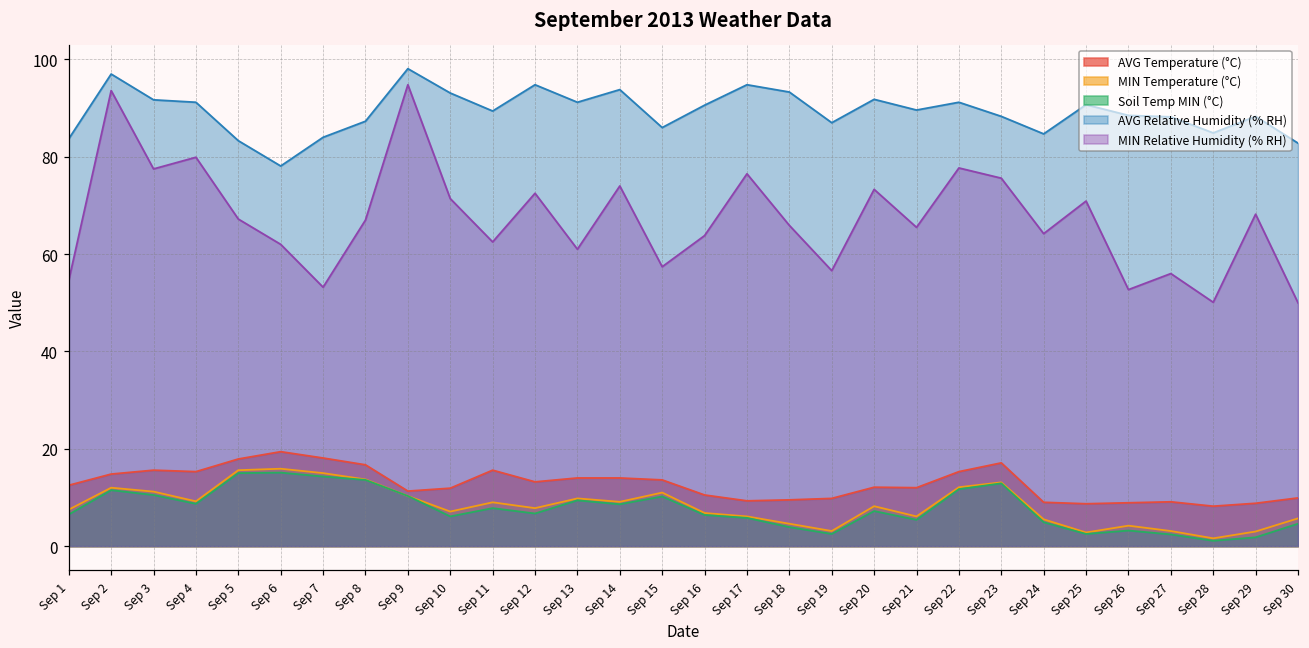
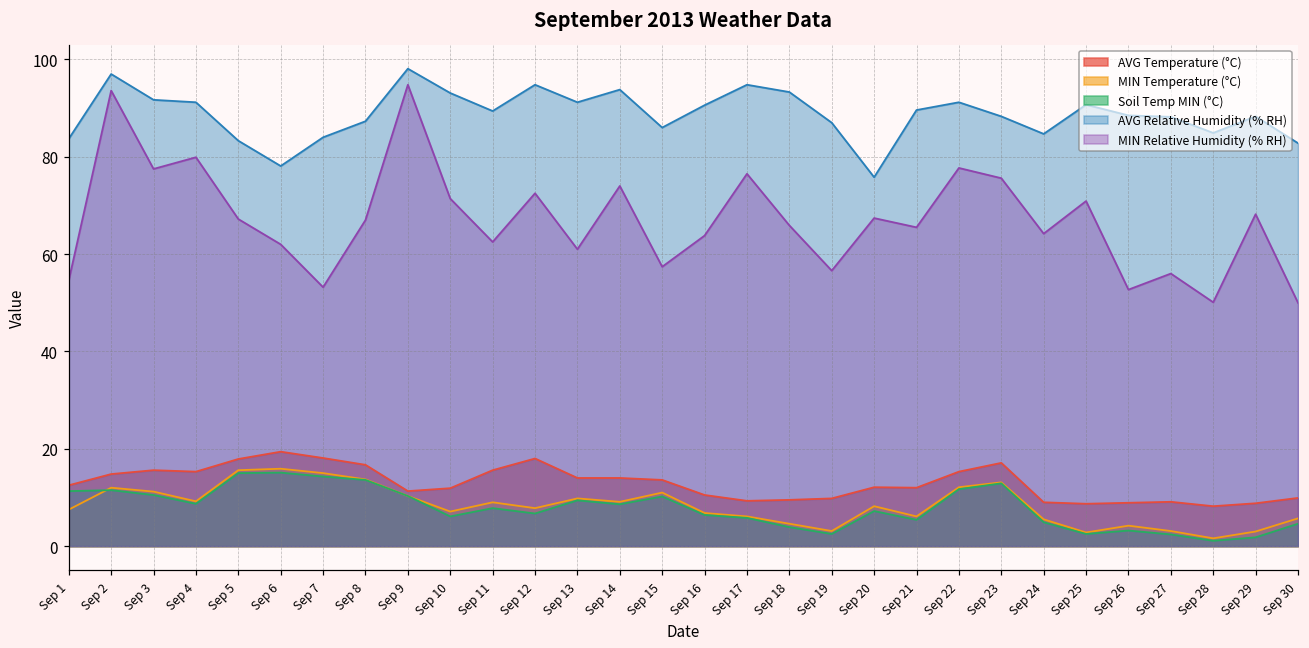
Soil Temp MIN (°C), Sep 1: 7 -> 11
AVG Temperature (°C), Sep 12: 13 -> 18
AVG Relative Humidity (% RH), Sep 20: 92 -> 76
MIN Relative Humidity (% RH), Sep 20: 73 -> 67
